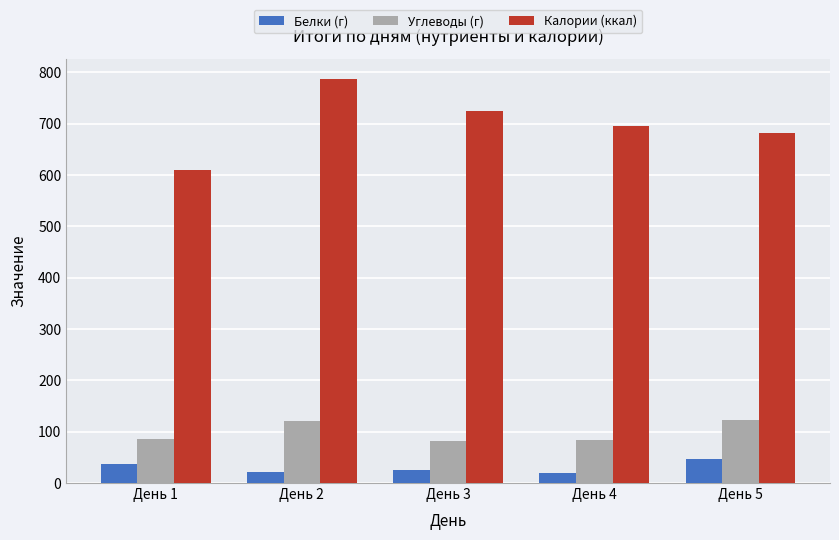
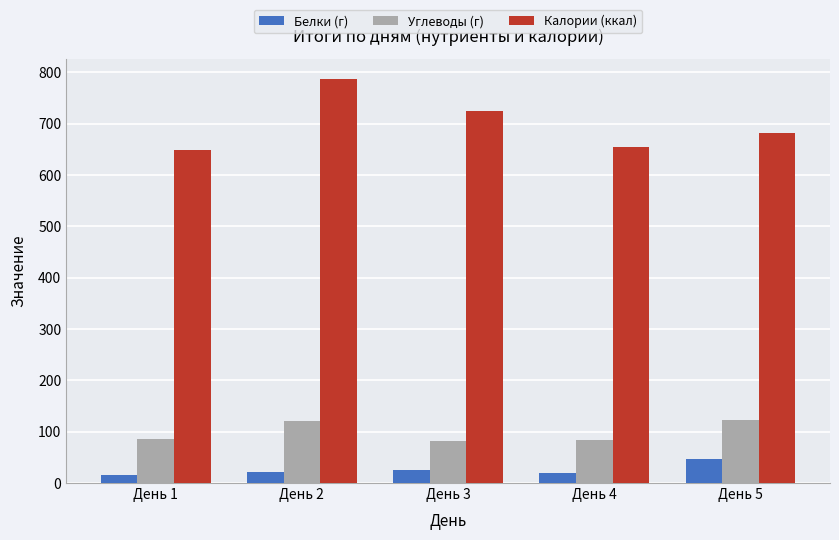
Белки (г), День 1: 40 -> 10
Калории (ккал), День 1: 610 -> 650
Калории (ккал), День 4: 690 -> 660
